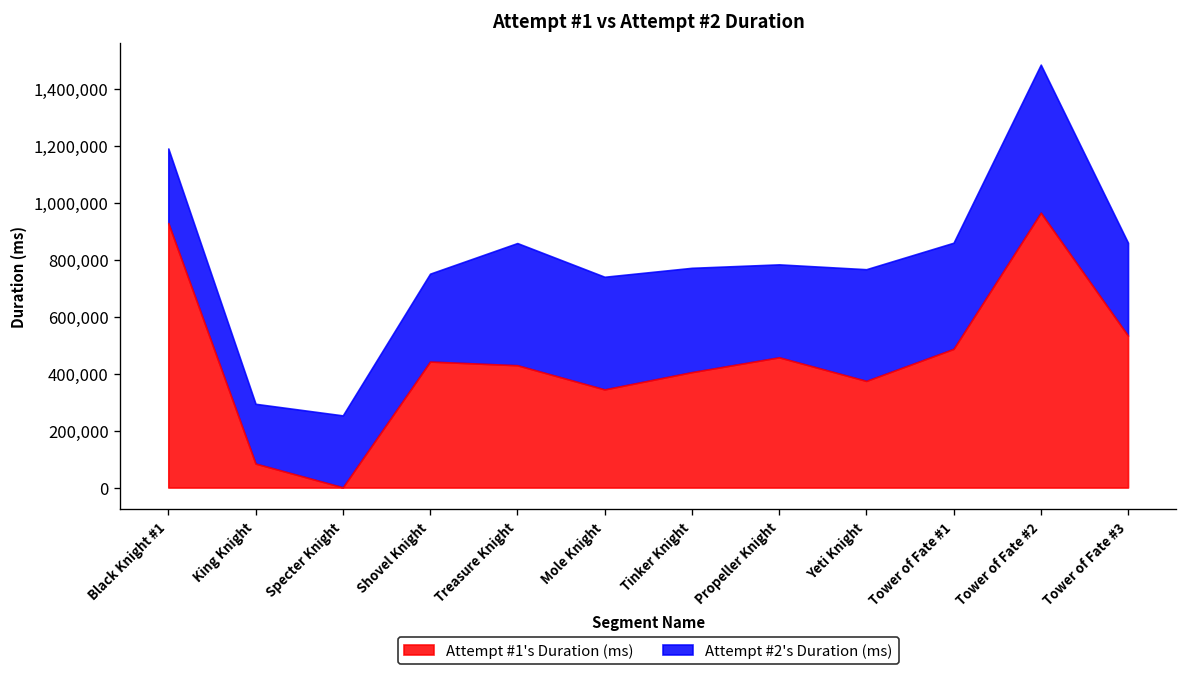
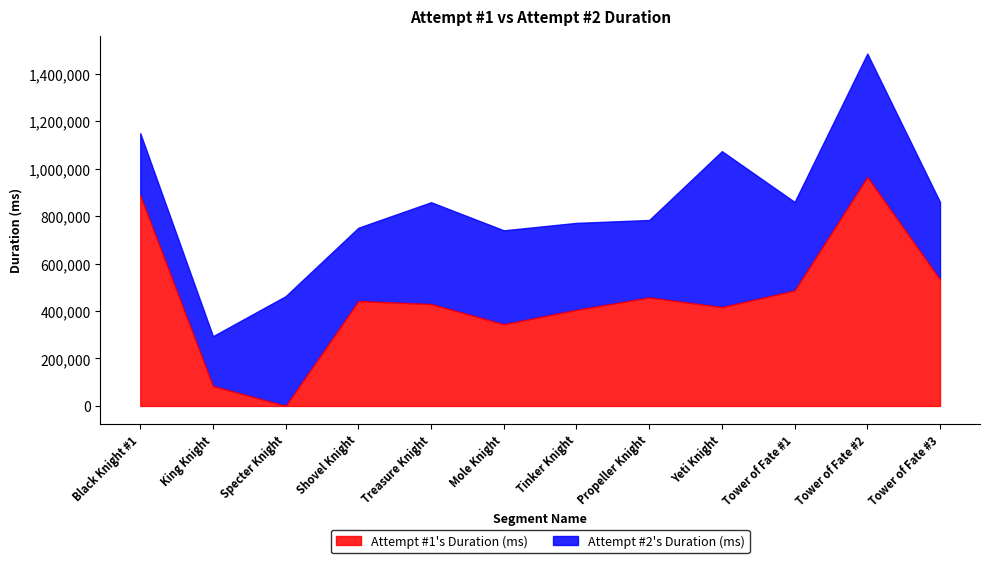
Attempt #1's Duration (ms), Black Knight #1: 930,000 -> 890,000
Attempt #2's Duration (ms), Specter Knight: 250,000 -> 460,000
Attempt #1's Duration (ms), Yeti Knight: 370,000 -> 420,000
Attempt #2's Duration (ms), Yeti Knight: 390,000 -> 660,000
